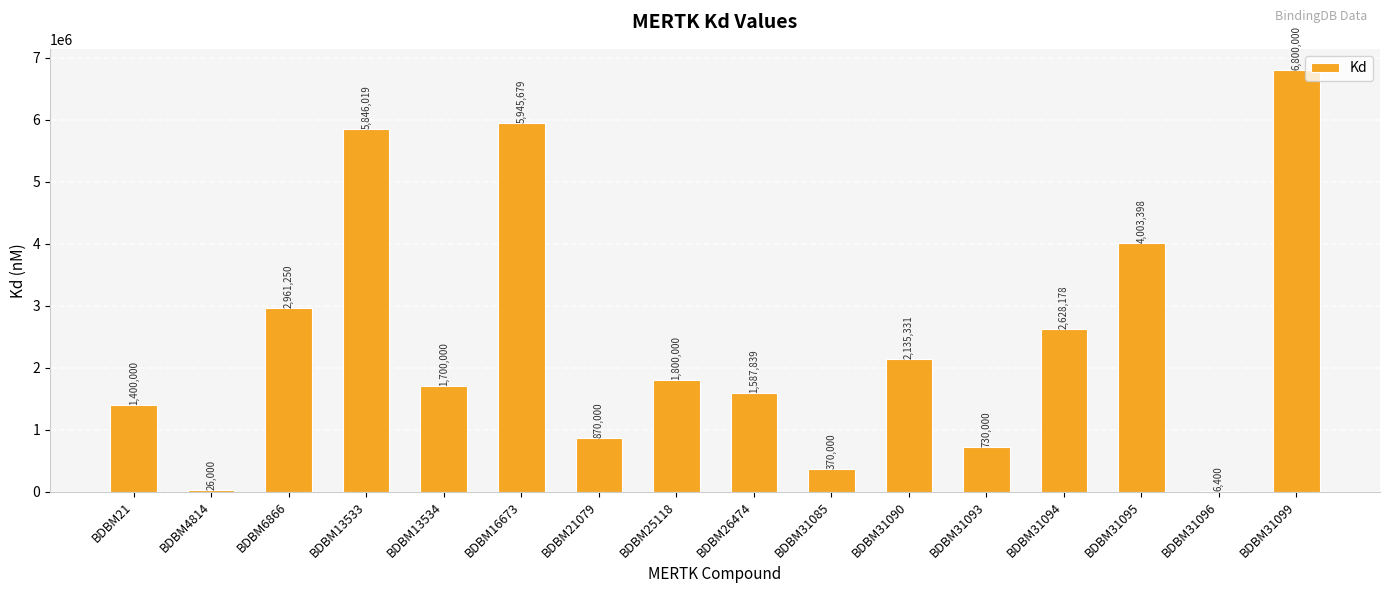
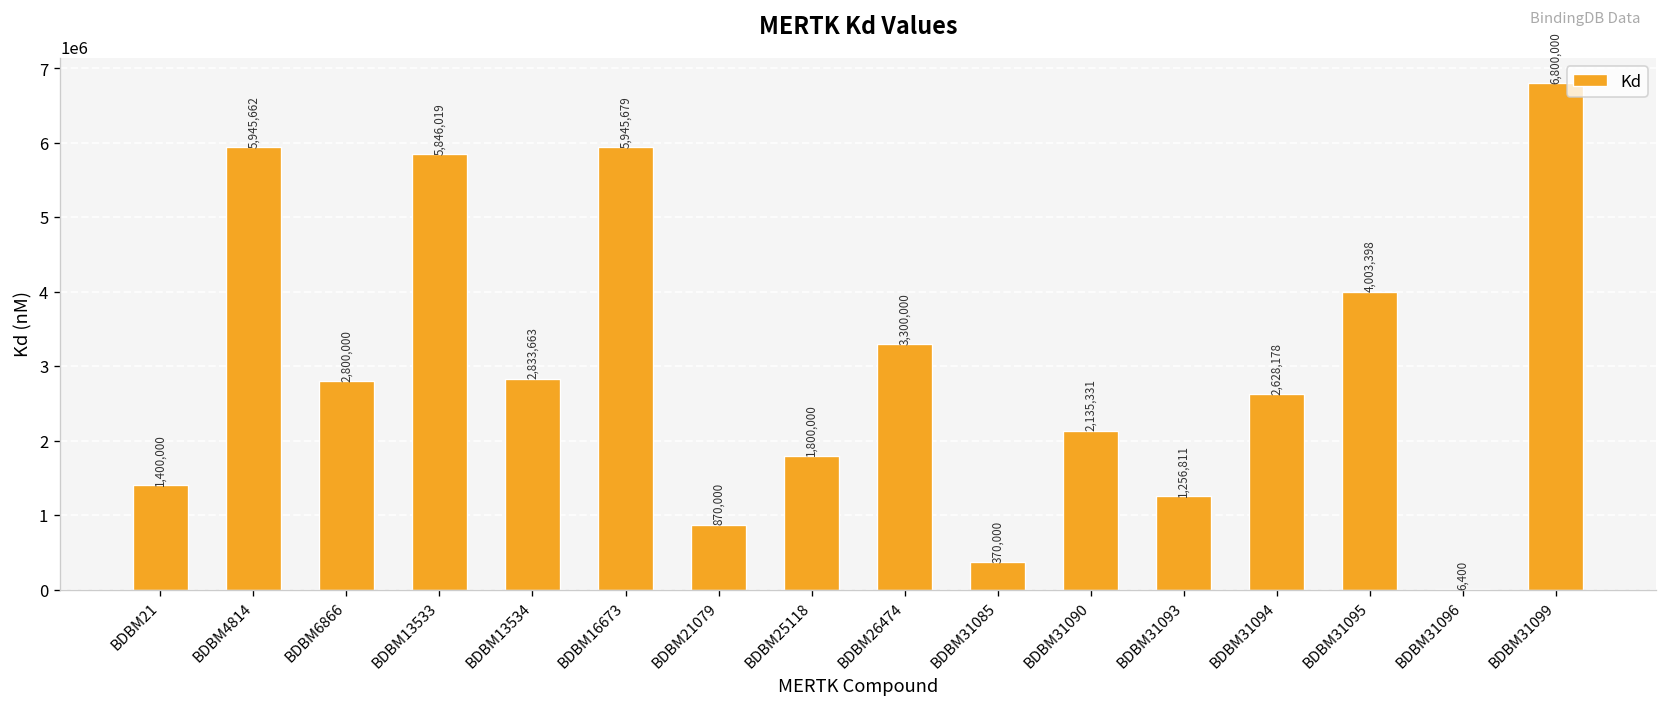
BDBM4814: 26,000 -> 5,945,662
BDBM6866: 2,961,250 -> 2,800,000
BDBM13534: 1,700,000 -> 2,833,663
BDBM26474: 1,587,839 -> 3,300,000
BDBM31093: 730,000 -> 1,256,811
